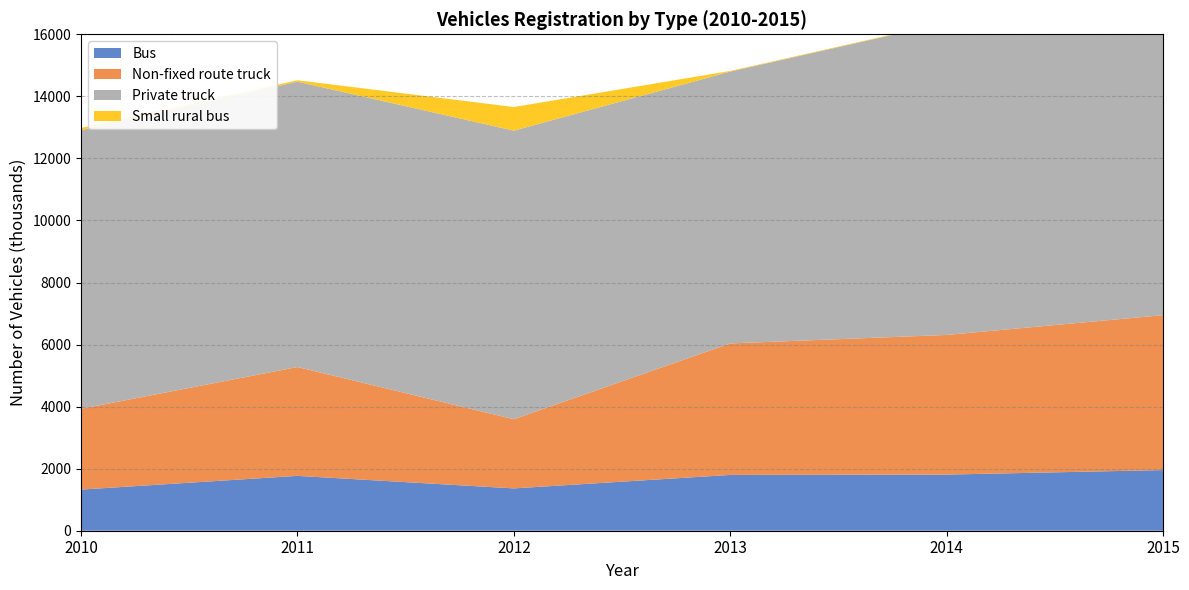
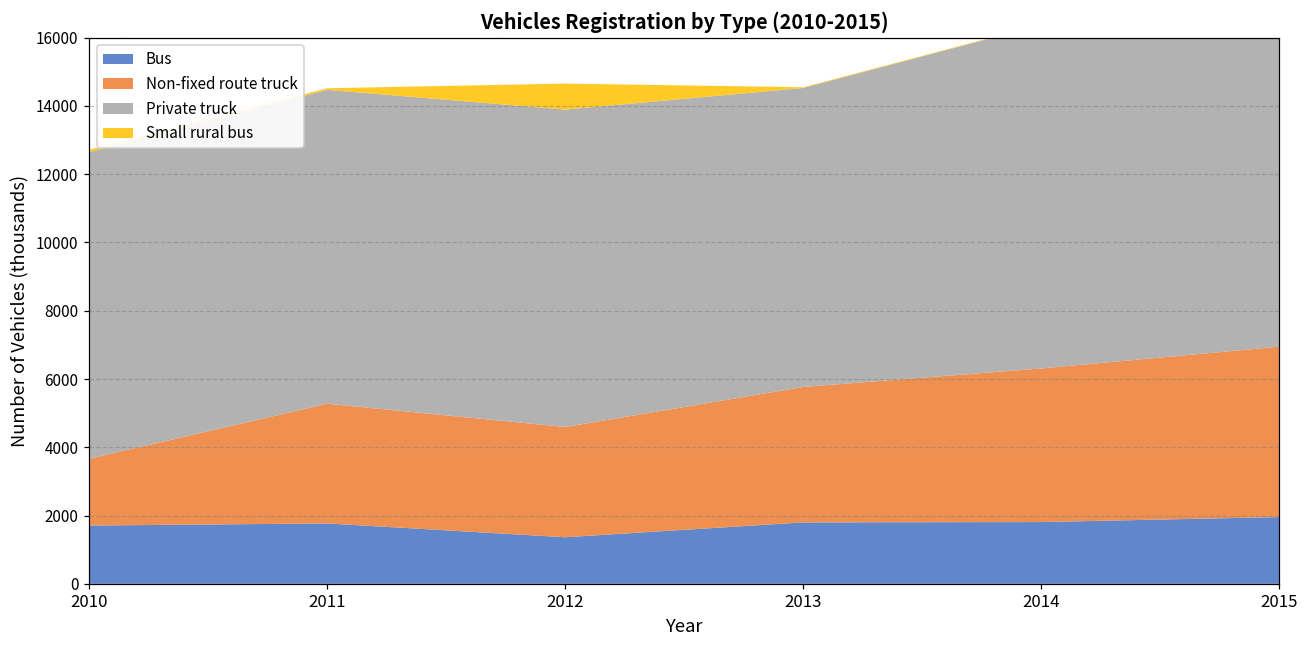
Bus, 2010: 1300 -> 1700
Non-fixed route truck, 2010: 2600 -> 2000
Non-fixed route truck, 2012: 2200 -> 3200
Non-fixed route truck, 2013: 4200 -> 4000
